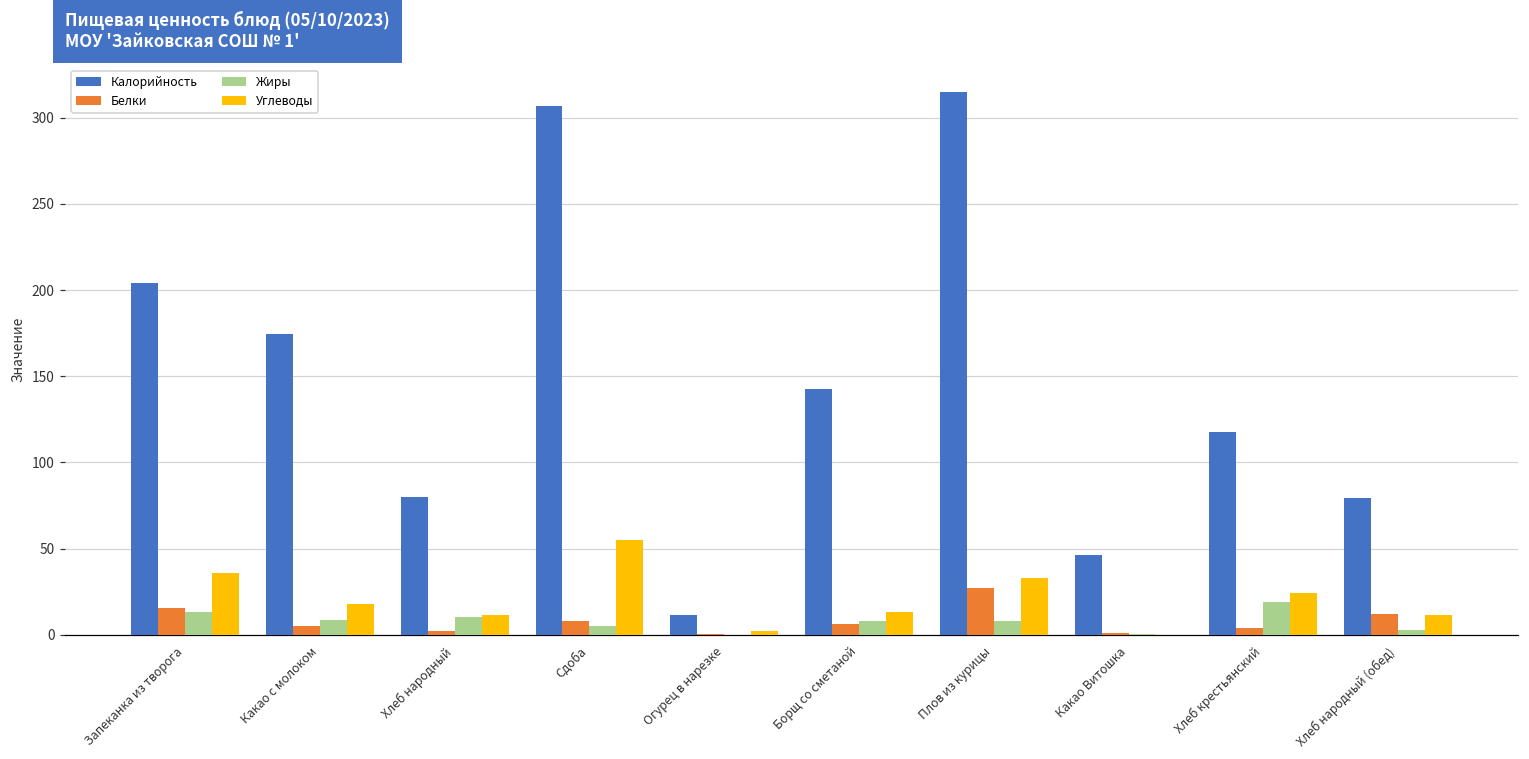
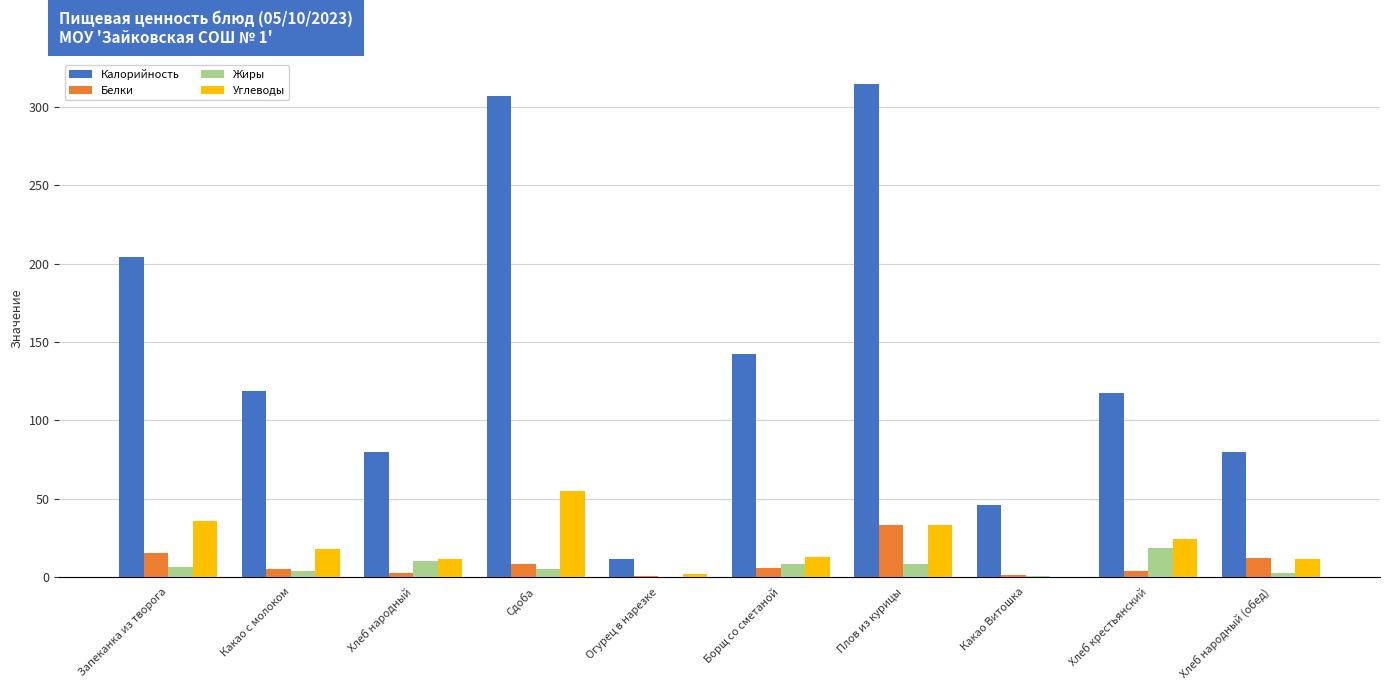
Жиры, Запеканка из творога: 13 -> 6
Калорийность, Какао с молоком: 175 -> 119
Жиры, Какао с молоком: 9 -> 4
Белки, Плов из курицы: 27 -> 33
